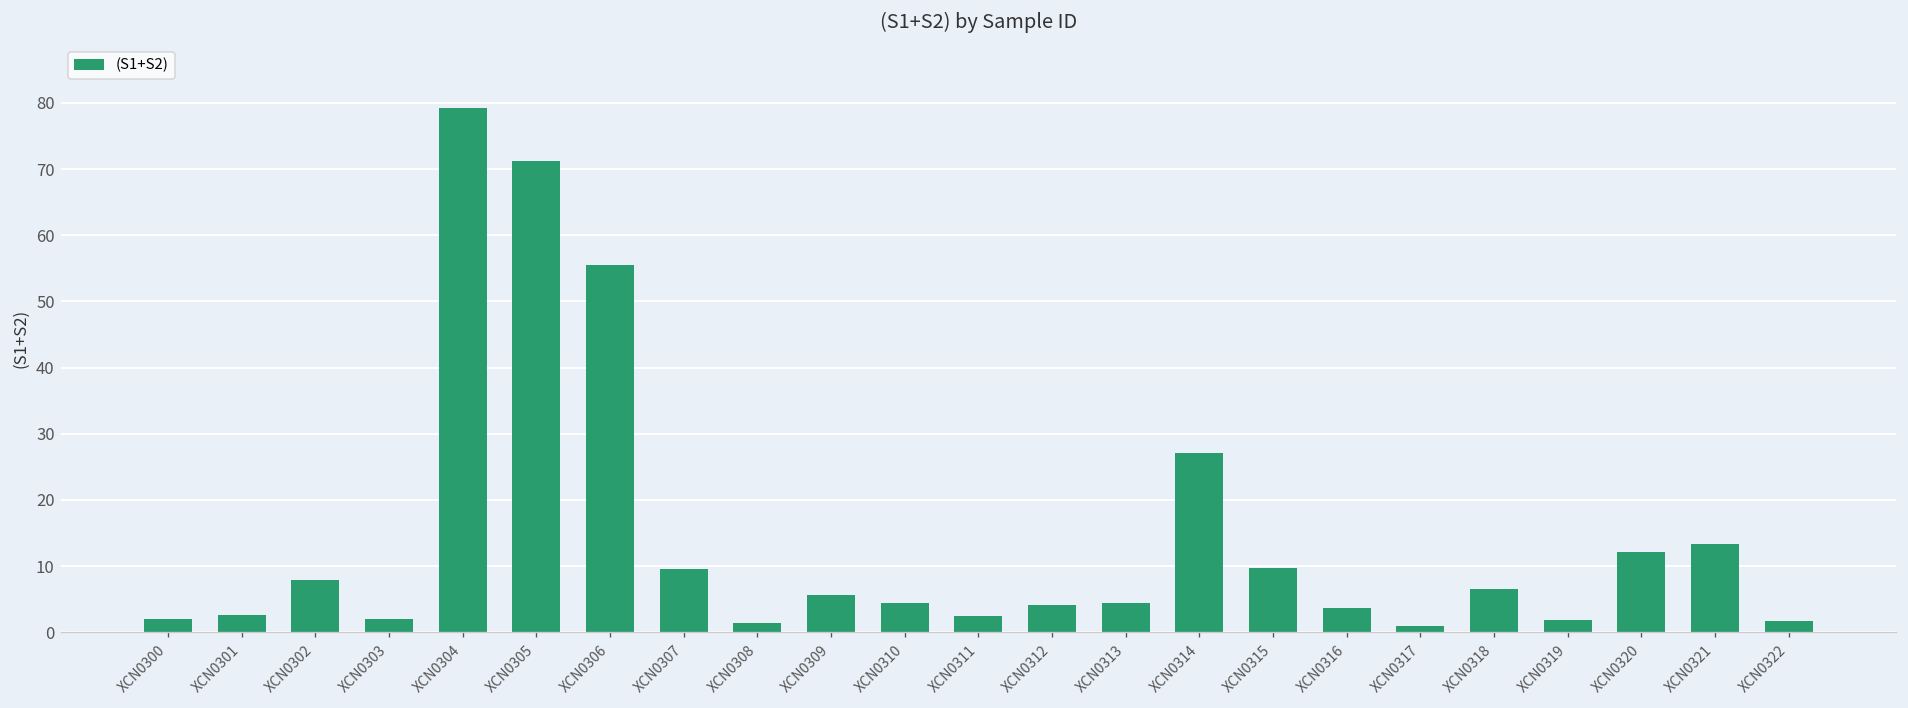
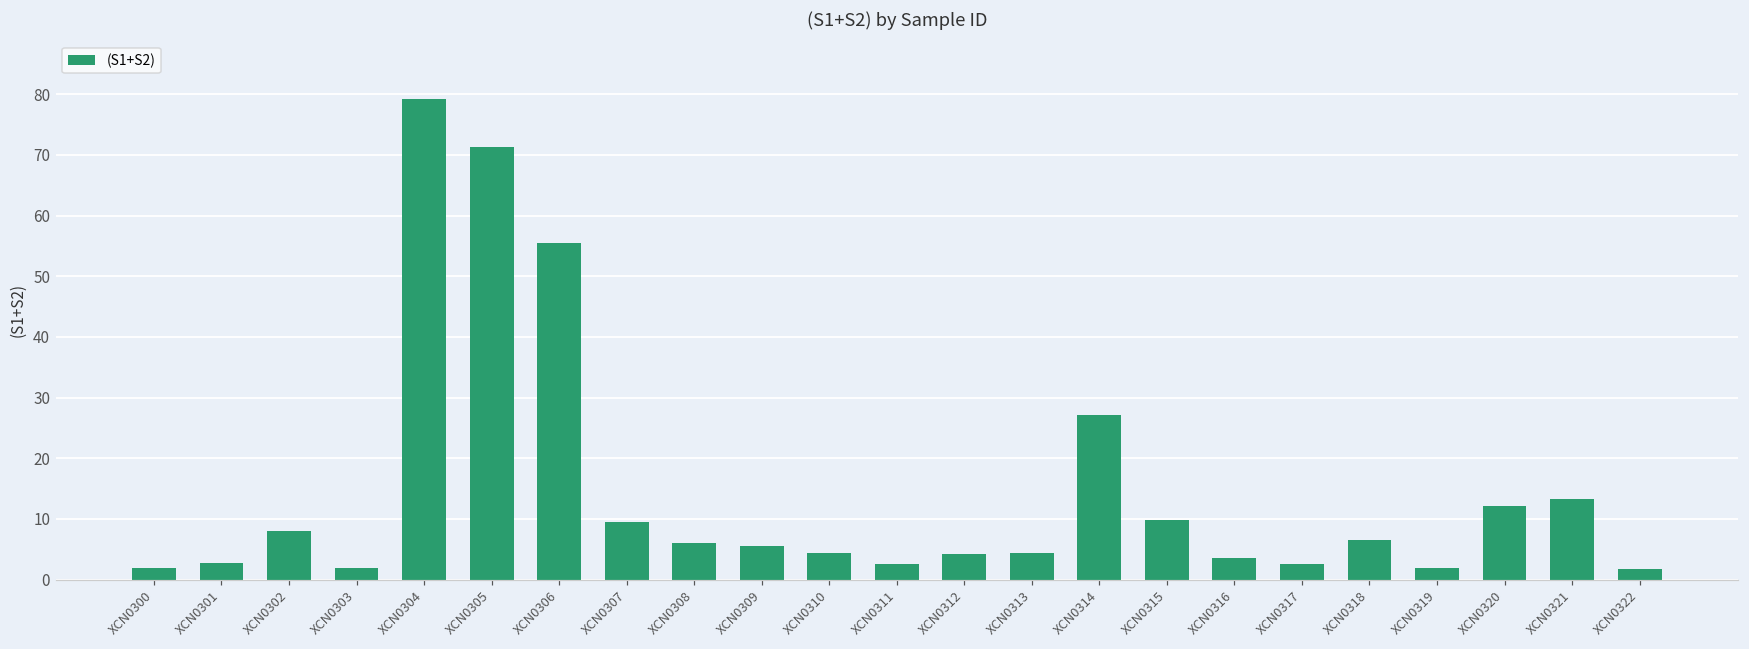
XCN0308: 1 -> 6
XCN0317: 1 -> 3
